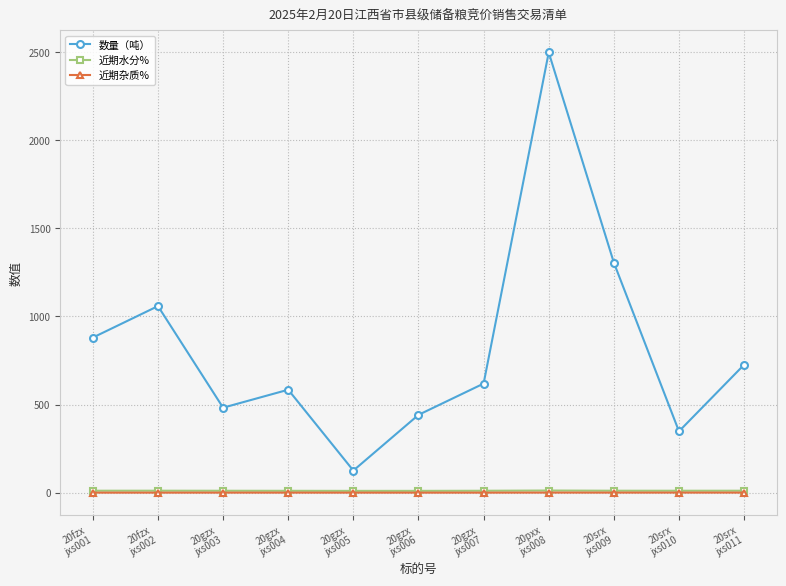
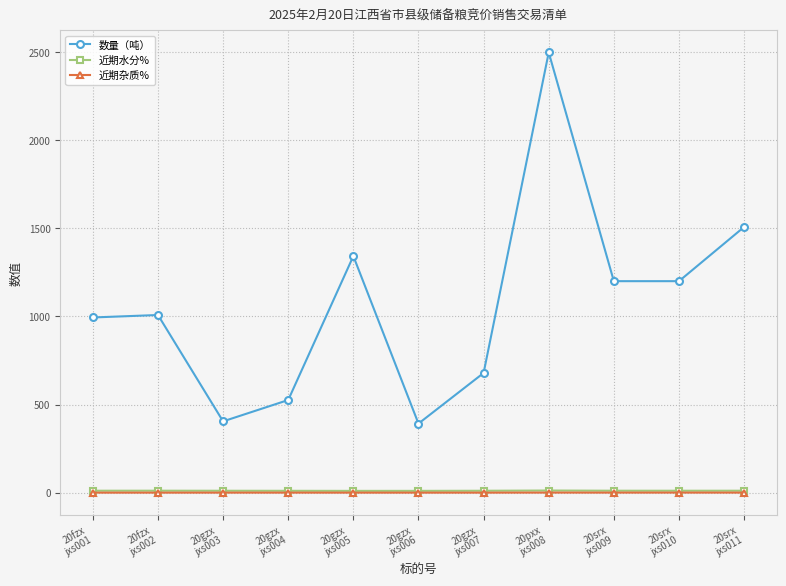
数量（吨）, 20fzx jxs001: 880 -> 990
数量（吨）, 20fzx jxs002: 1060 -> 1010
数量（吨）, 20gzx jxs003: 480 -> 400
数量（吨）, 20gzx jxs004: 580 -> 530
数量（吨）, 20gzx jxs005: 130 -> 1340
数量（吨）, 20gzx jxs006: 440 -> 390
数量（吨）, 20gzx jxs007: 620 -> 680
数量（吨）, 20srx jxs009: 1310 -> 1200
数量（吨）, 20srx jxs010: 350 -> 1200
数量（吨）, 20srx jxs011: 730 -> 1510
